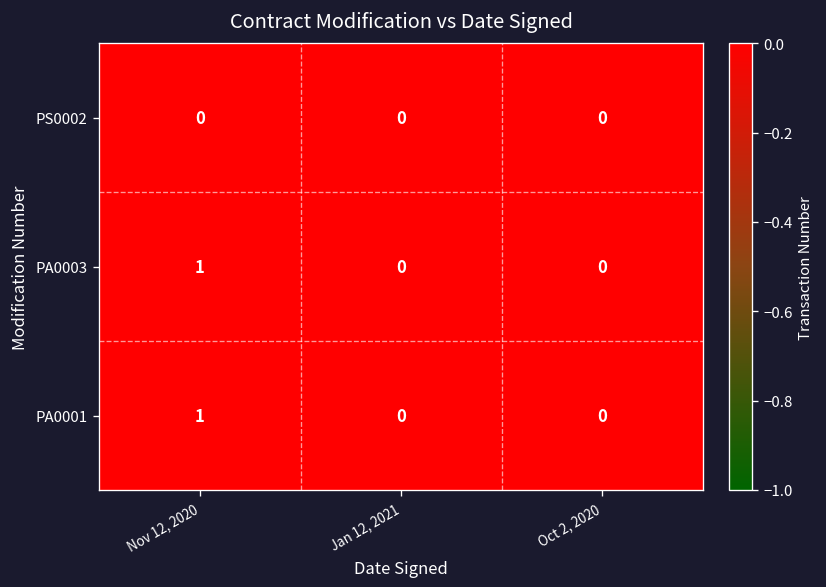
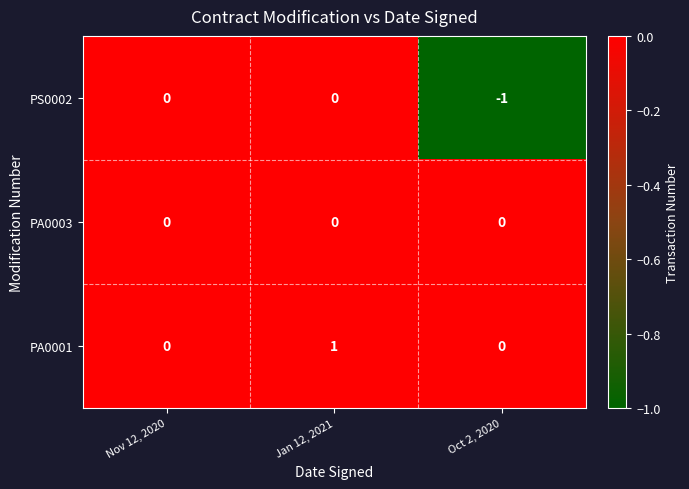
PS0002, Oct 2, 2020: 0 -> -1
PA0003, Nov 12, 2020: 1 -> 0
PA0001, Nov 12, 2020: 1 -> 0
PA0001, Jan 12, 2021: 0 -> 1
